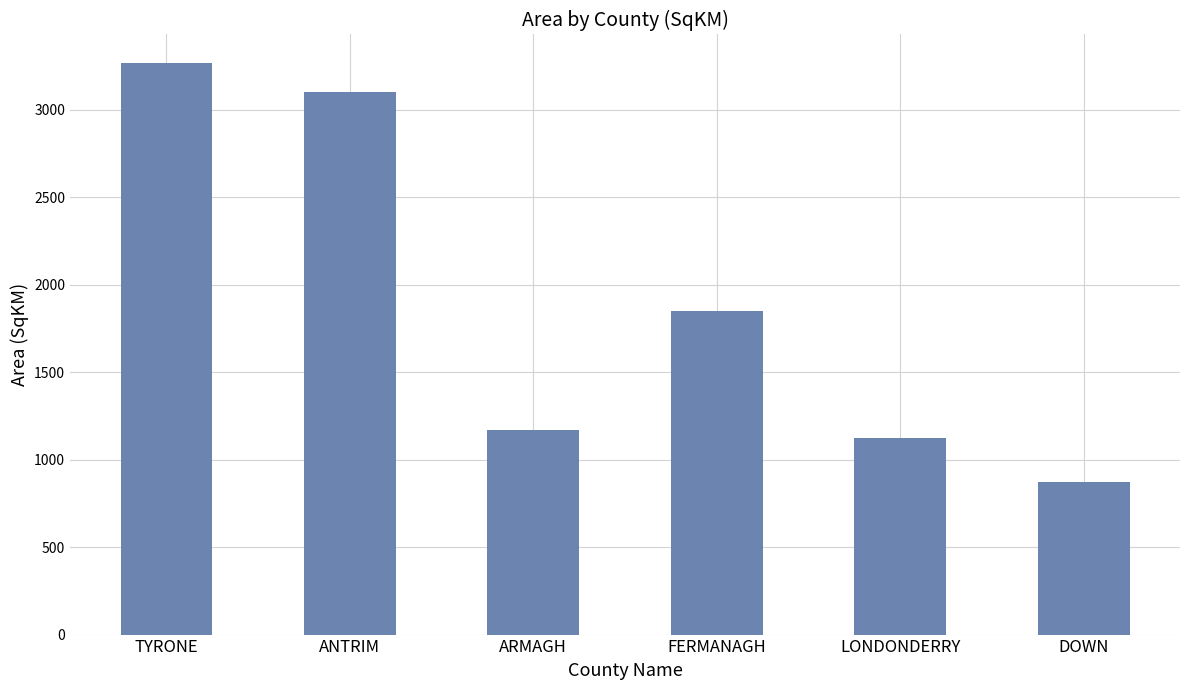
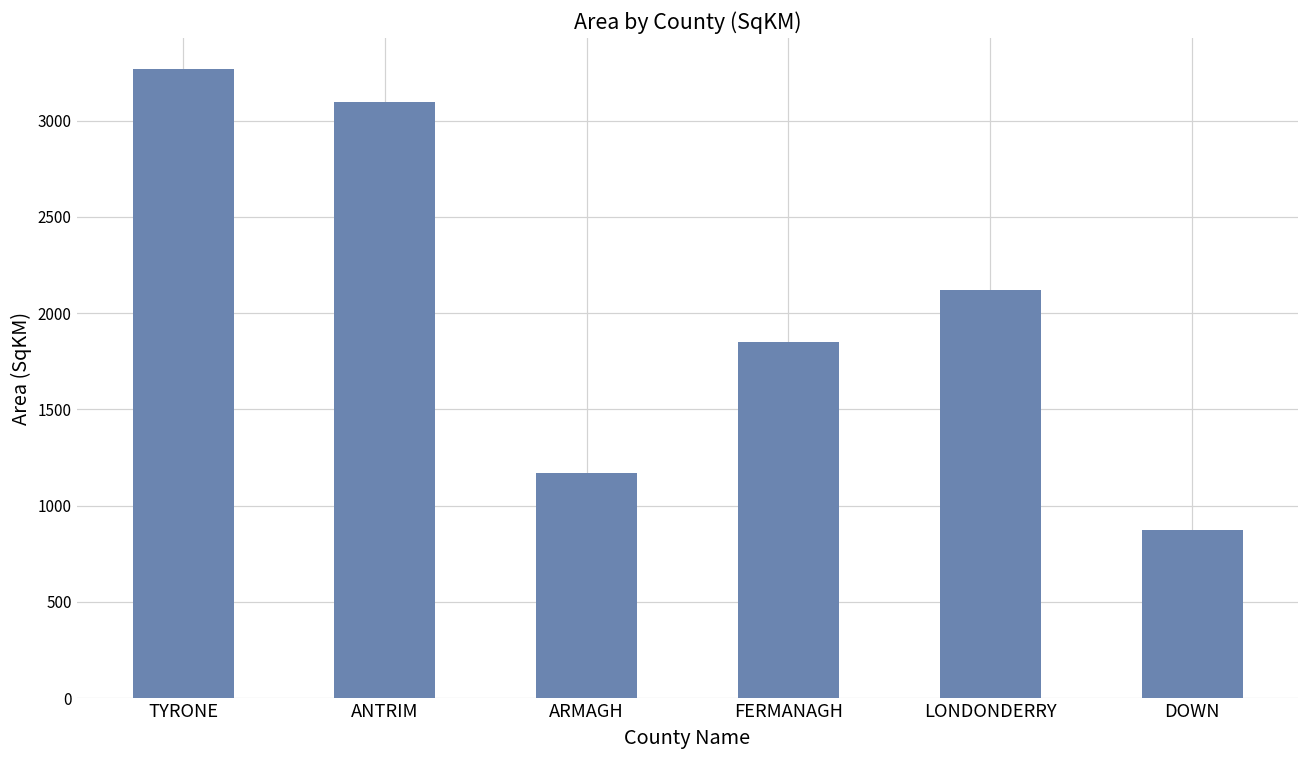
LONDONDERRY: 1120 -> 2120
